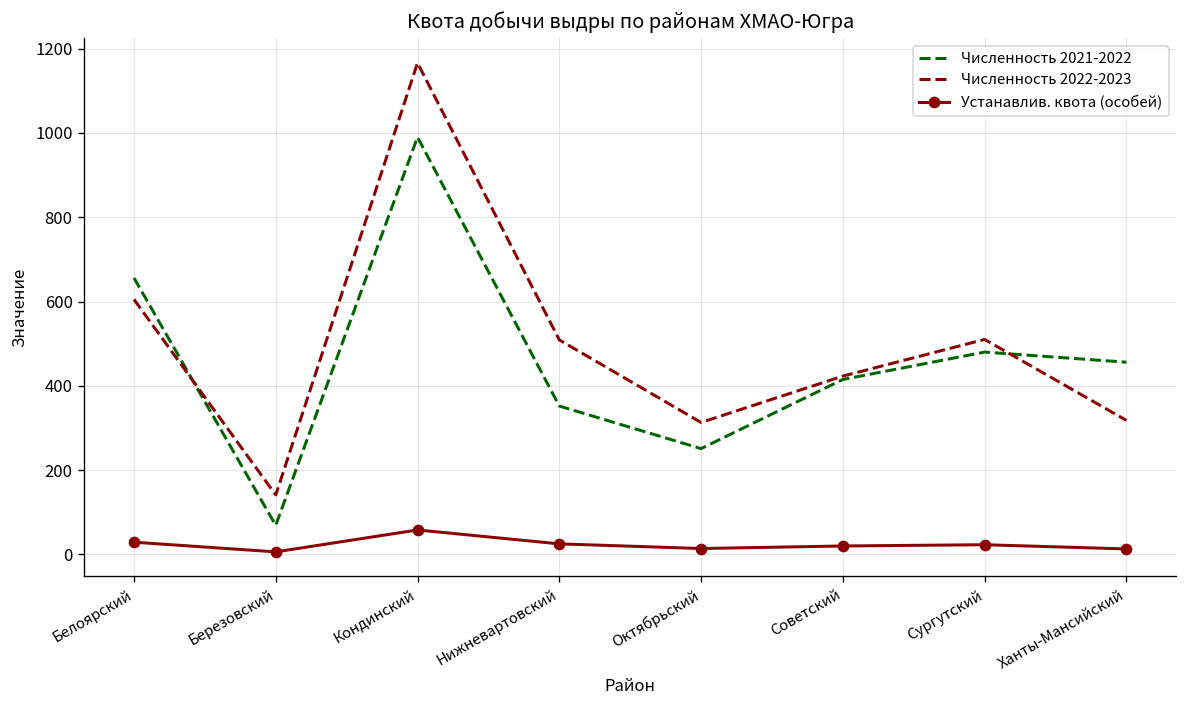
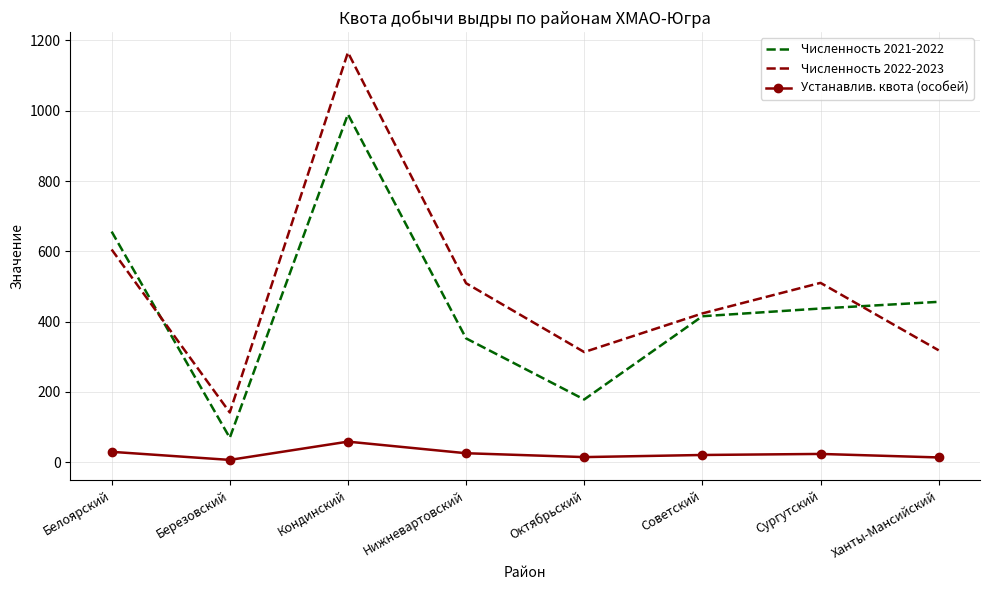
Численность 2021-2022, Октябрьский: 250 -> 180
Численность 2021-2022, Сургутский: 480 -> 440
